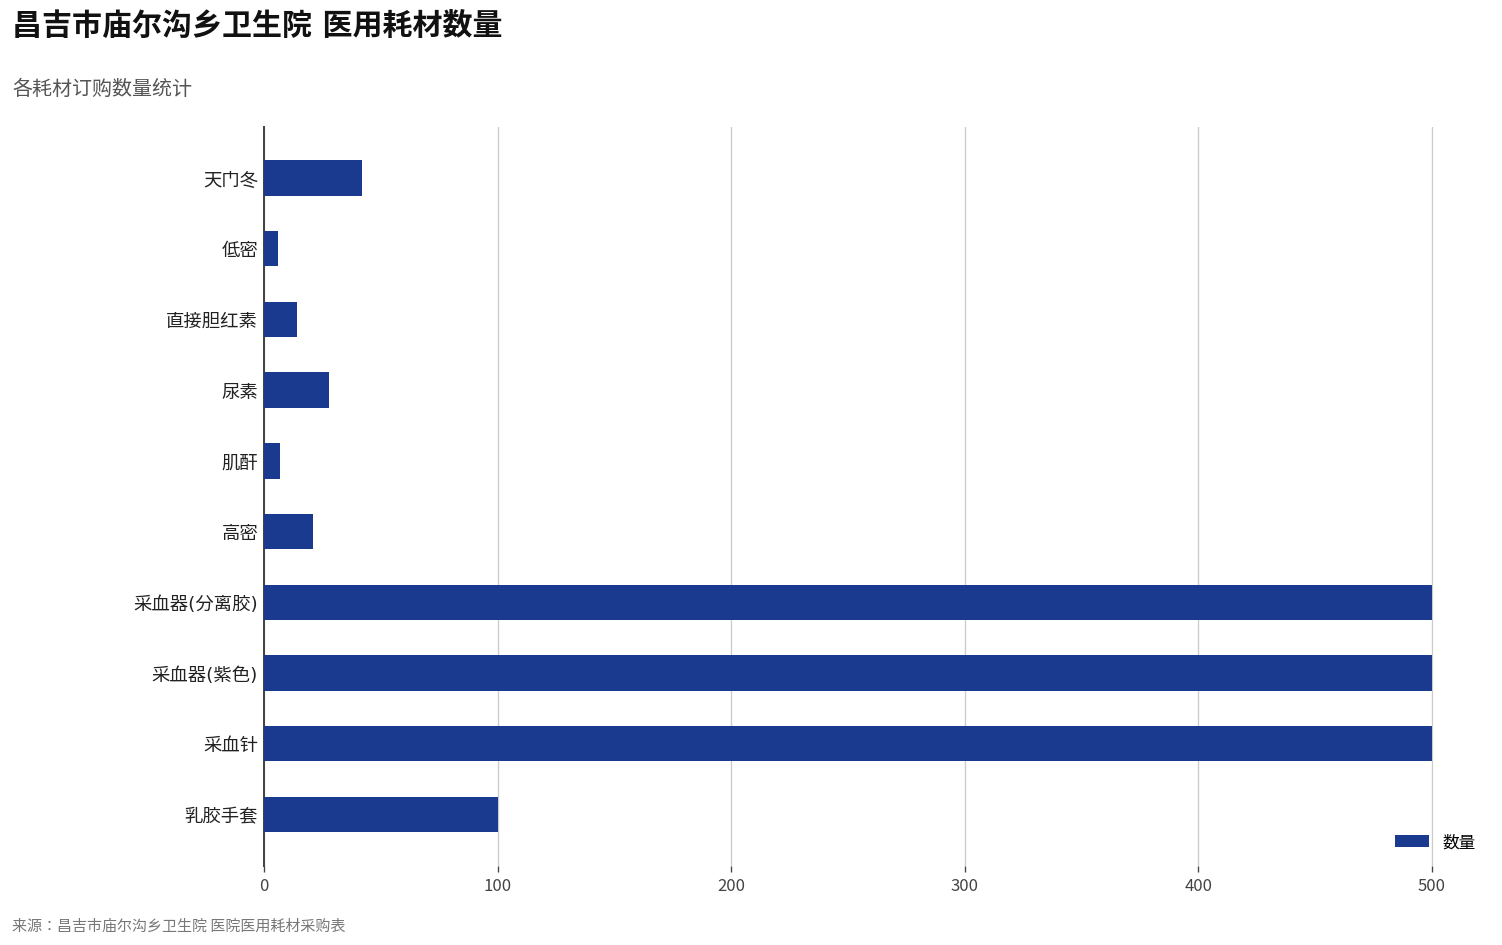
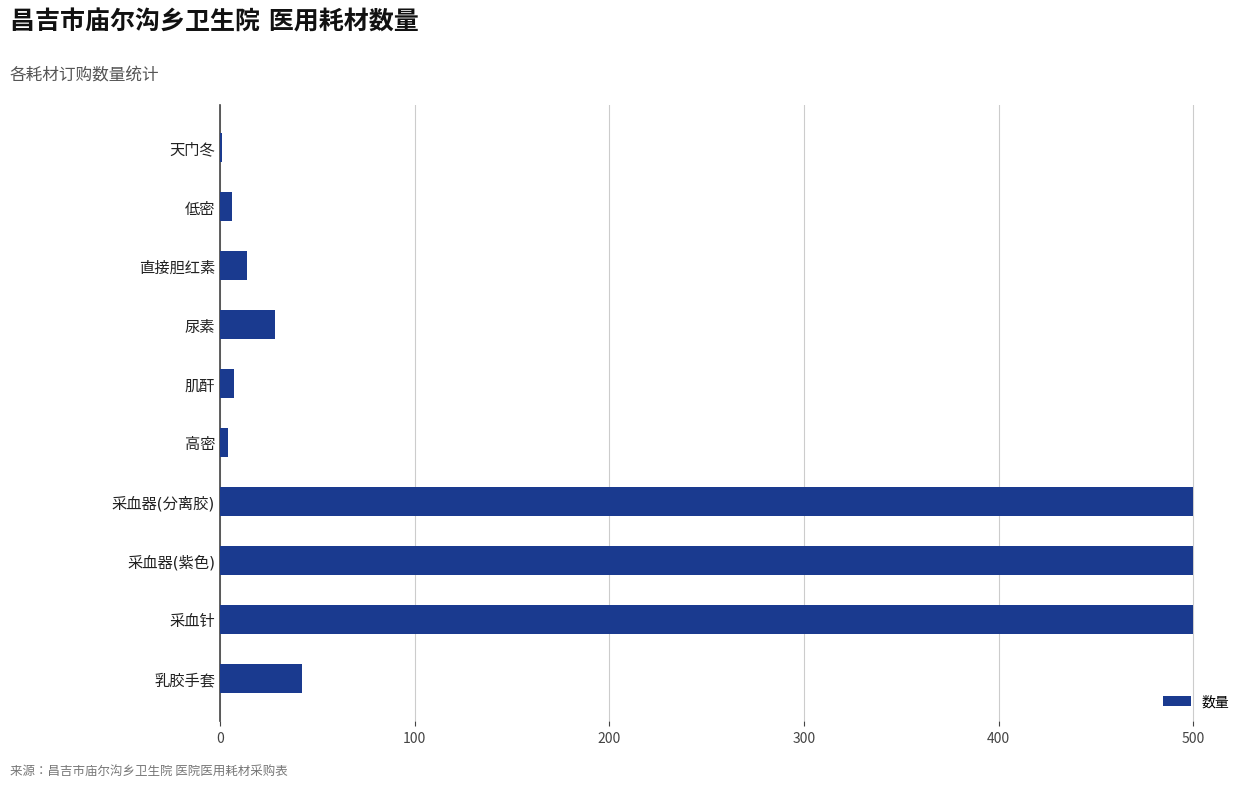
天门冬: 42 -> 1
高密: 21 -> 4
乳胶手套: 100 -> 42
